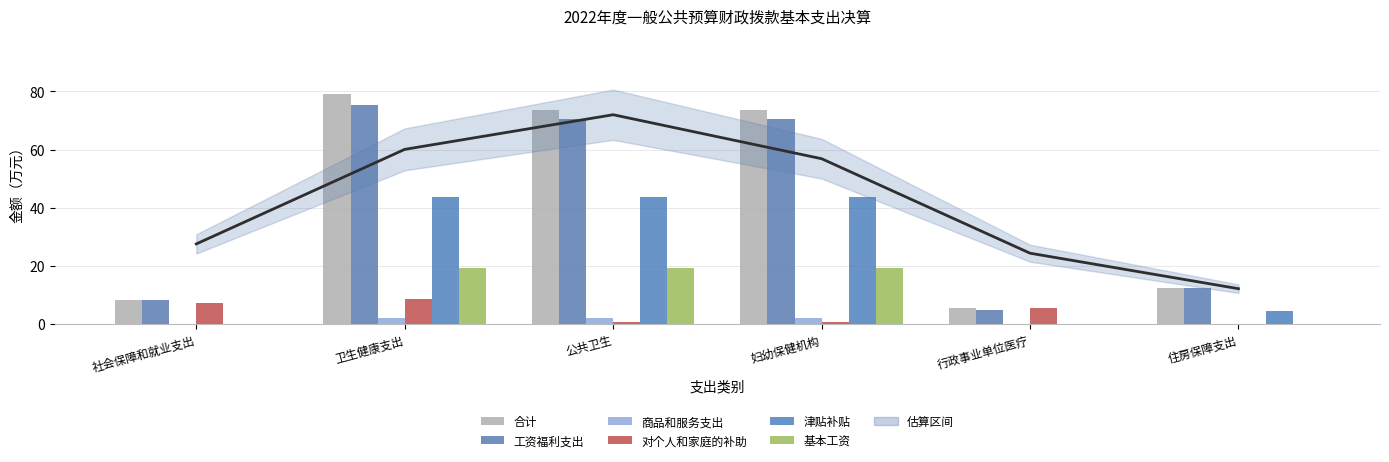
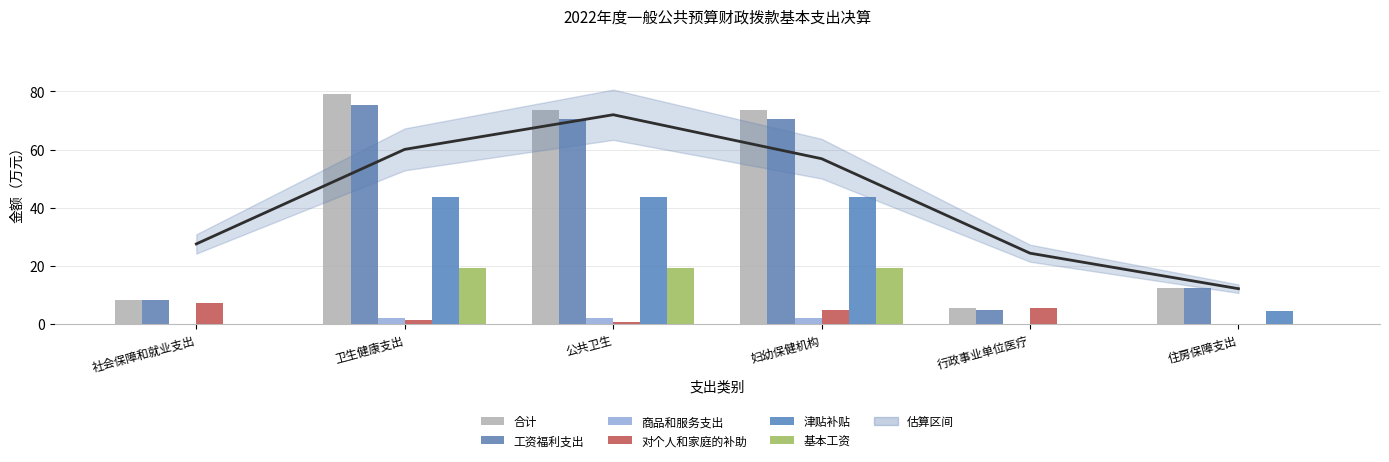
对个人和家庭的补助, 卫生健康支出: 9 -> 1
对个人和家庭的补助, 妇幼保健机构: 1 -> 5
